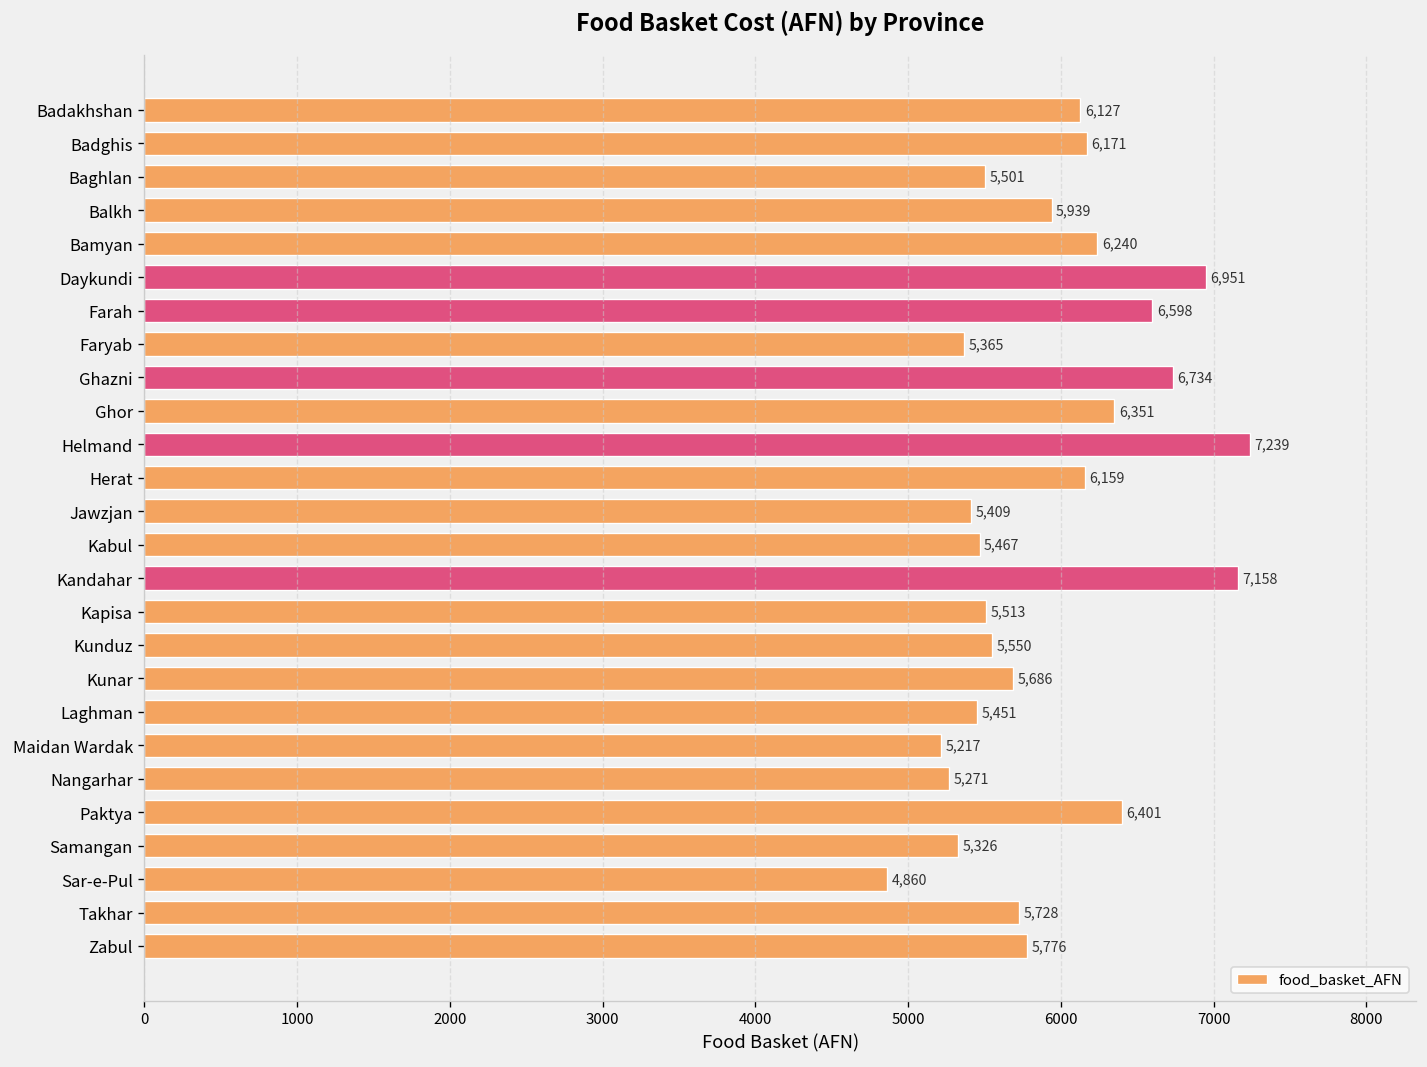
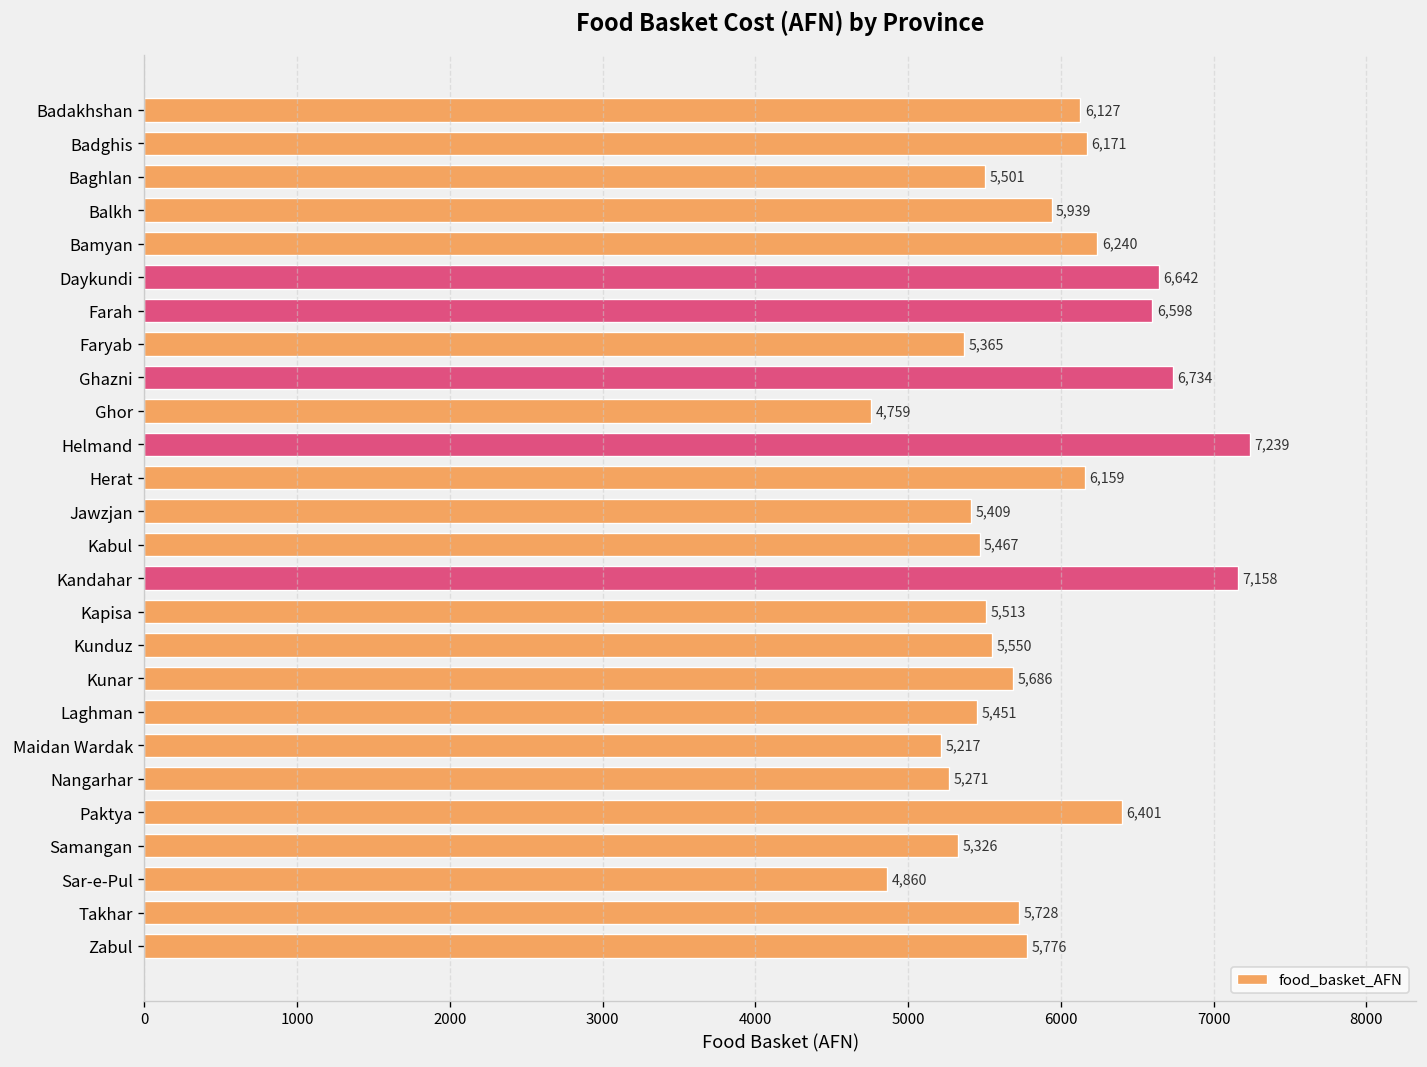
Daykundi: 6,951 -> 6,642
Ghor: 6,351 -> 4,759
